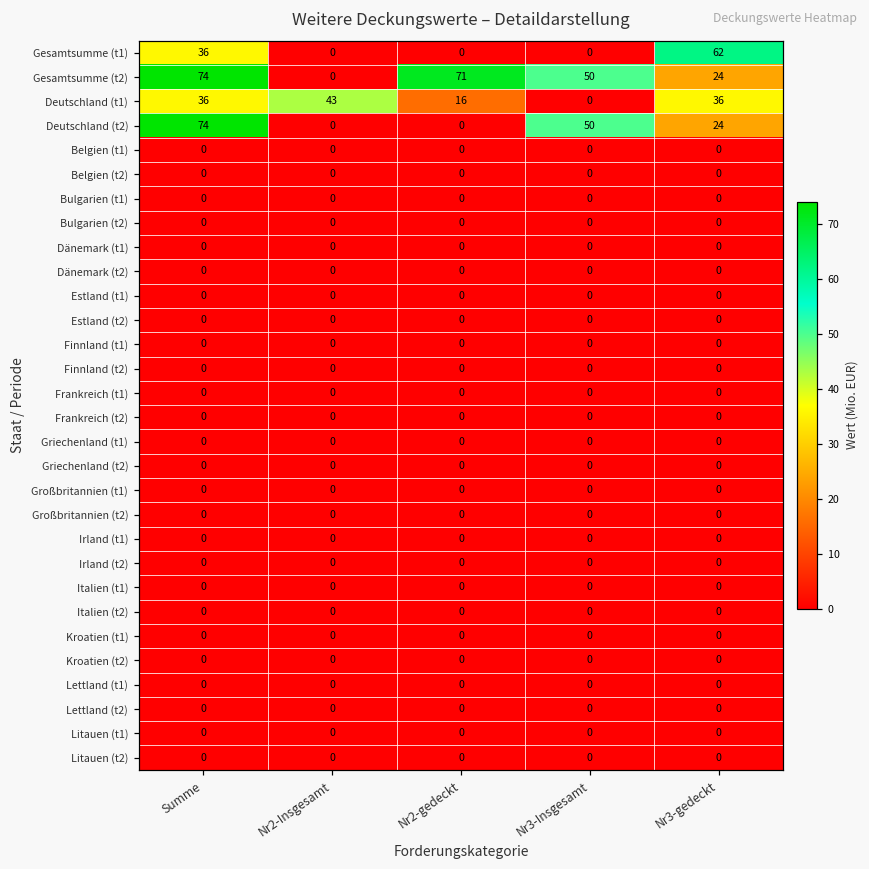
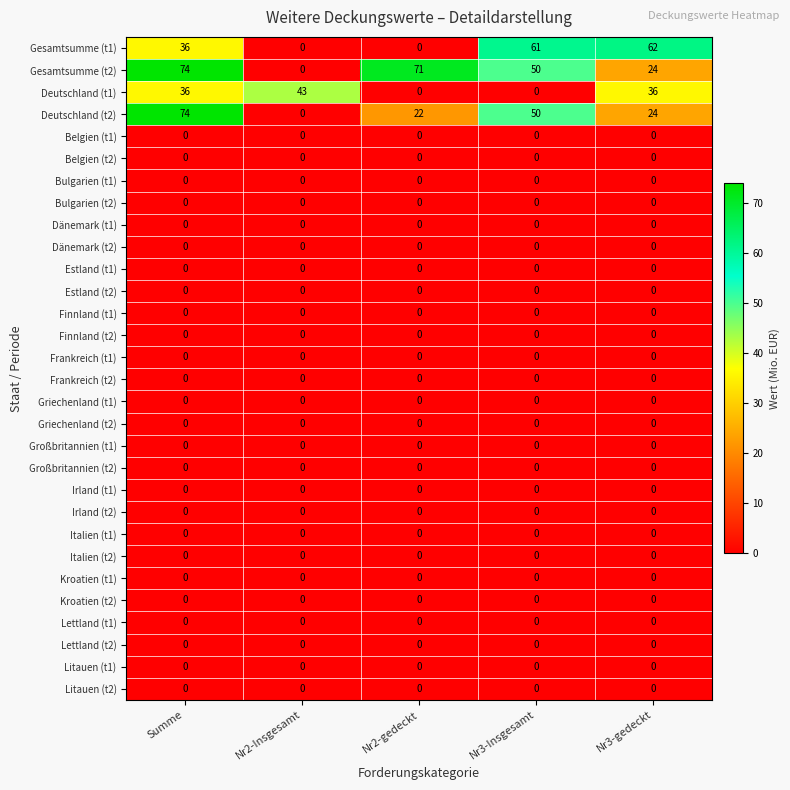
Gesamtsumme (t1), Nr3-Insgesamt: 0 -> 61
Deutschland (t1), Nr2-gedeckt: 16 -> 0
Deutschland (t2), Nr2-gedeckt: 0 -> 22
